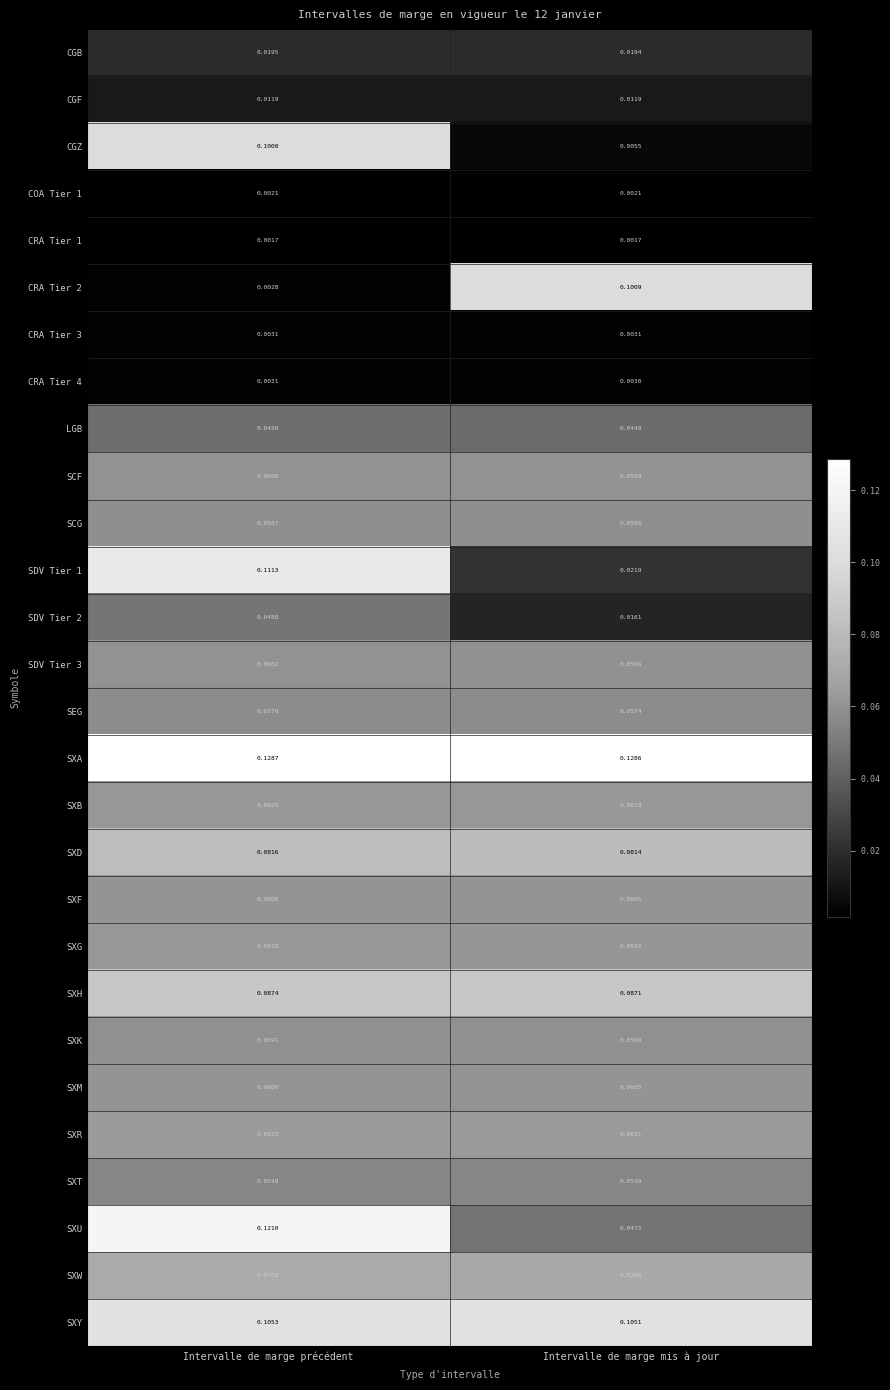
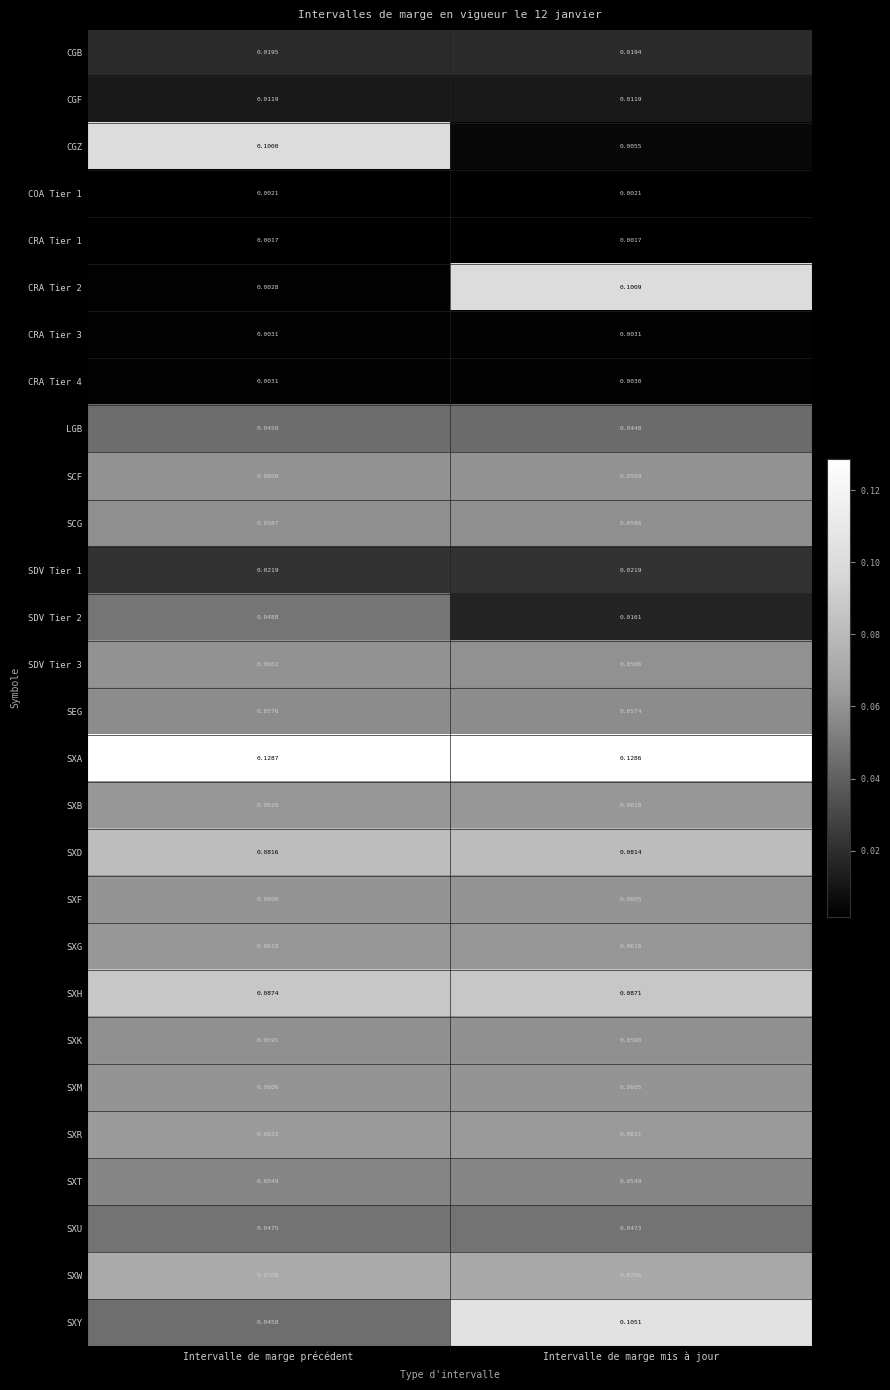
SDV Tier 1, Intervalle de marge précédent: 0.1113 -> 0.0219
SXU, Intervalle de marge précédent: 0.1210 -> 0.0475
SXY, Intervalle de marge précédent: 0.1053 -> 0.0458
